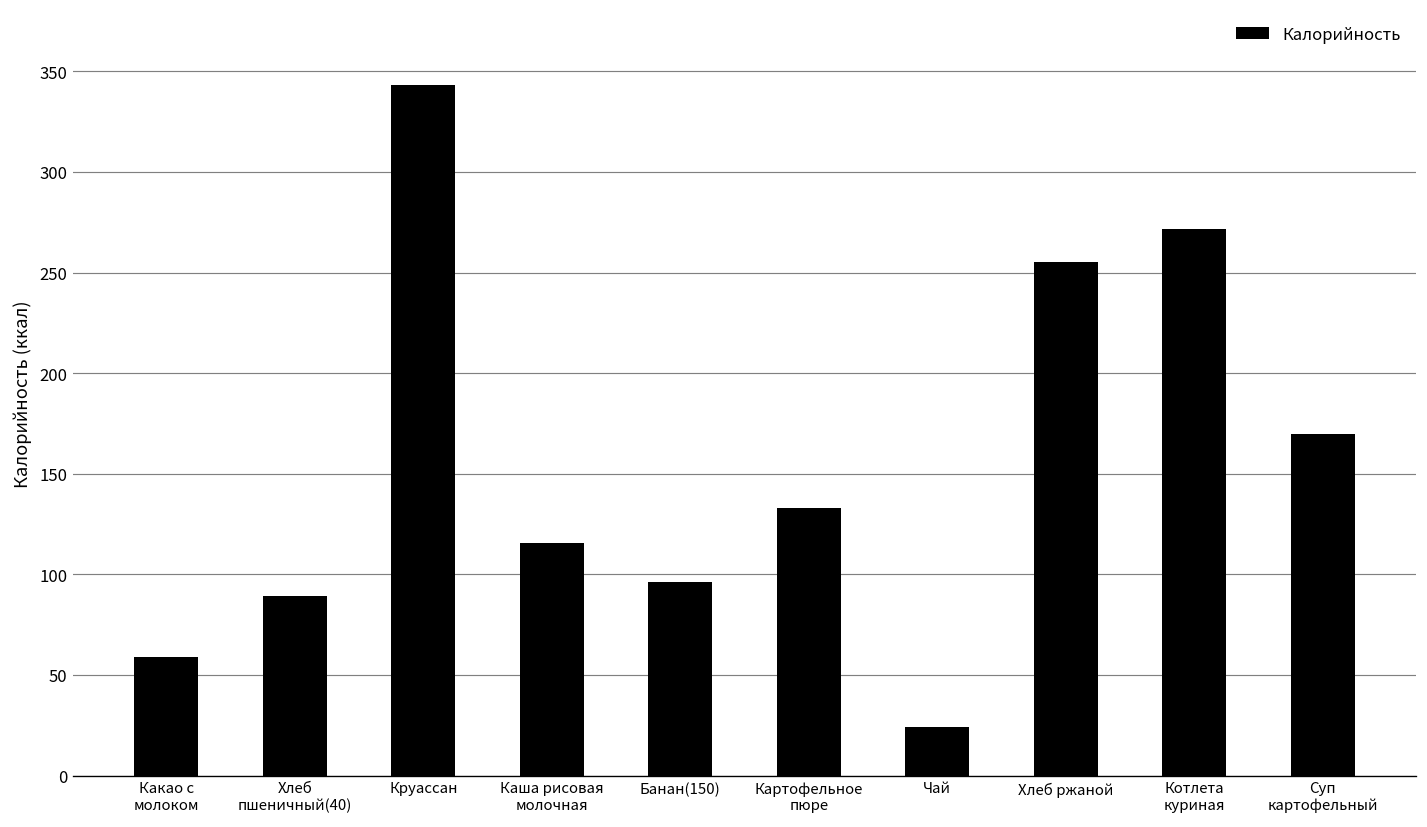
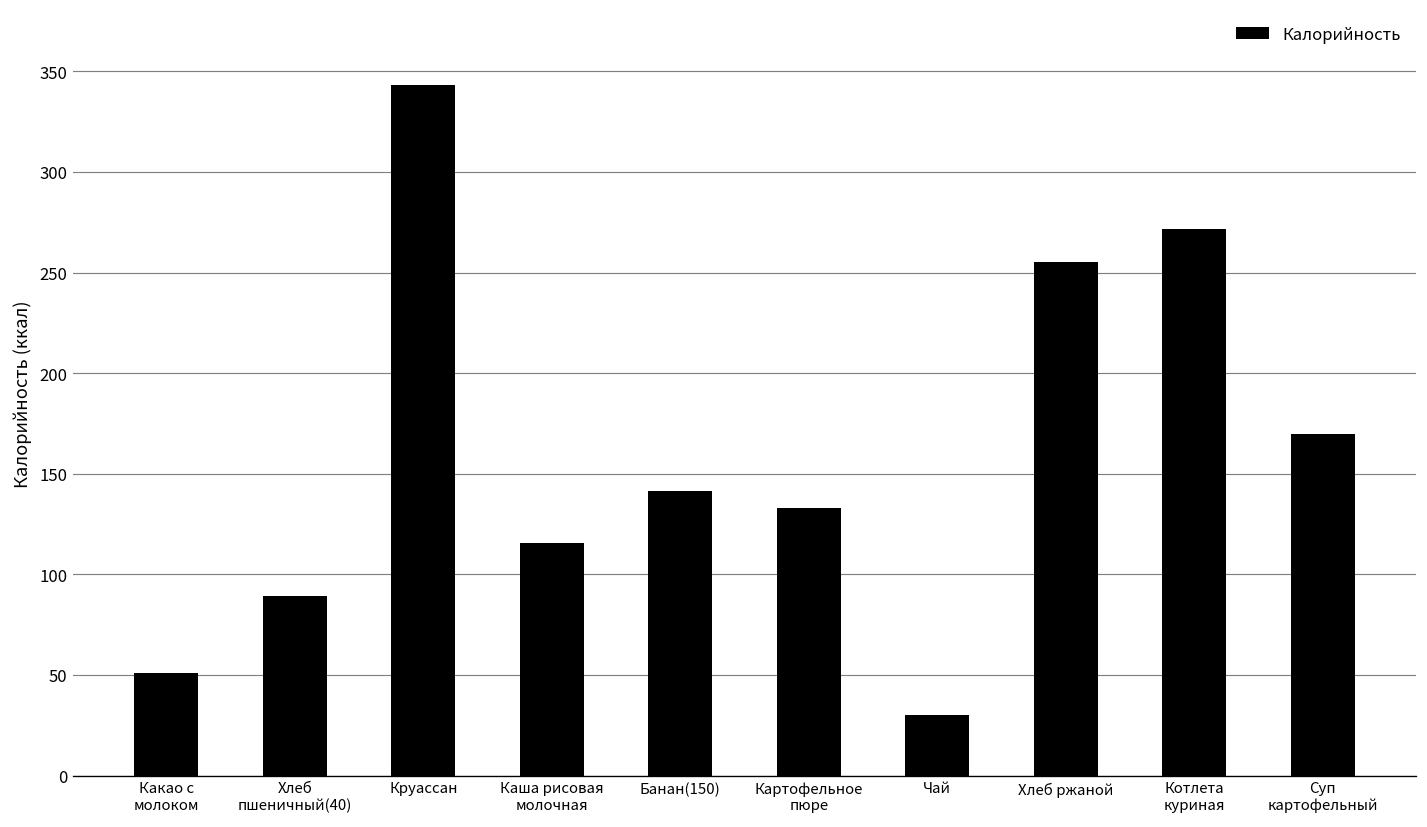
Какао с молоком: 59 -> 51
Банан(150): 96 -> 141
Чай: 24 -> 30
